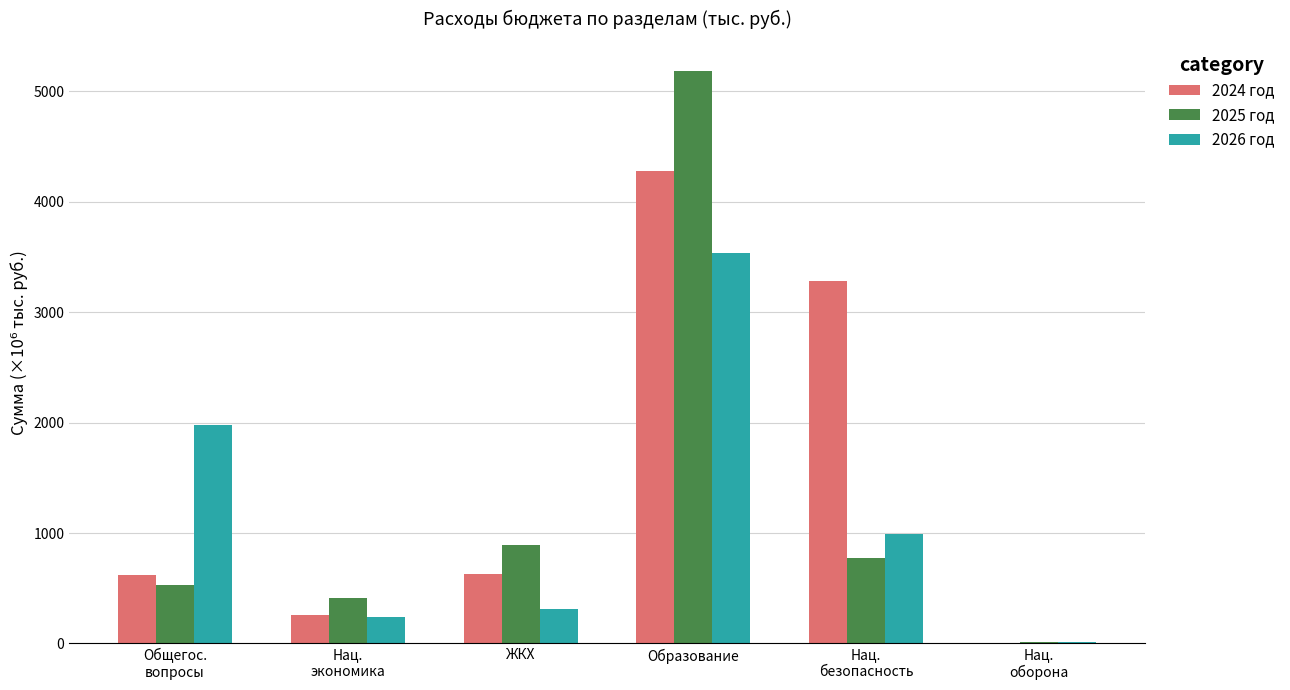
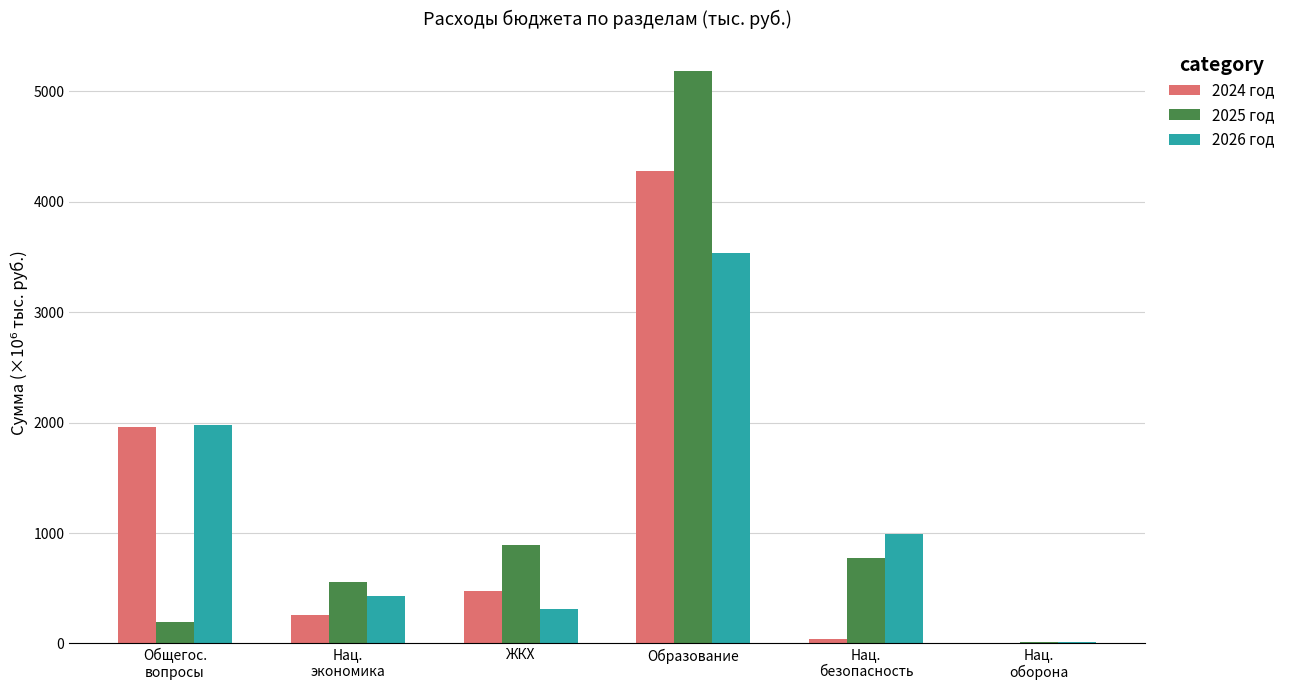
2024 год, Общегос. вопросы: 620 -> 1960
2025 год, Общегос. вопросы: 530 -> 190
2025 год, Нац. экономика: 410 -> 560
2026 год, Нац. экономика: 240 -> 430
2024 год, ЖКХ: 630 -> 480
2024 год, Нац. безопасность: 3280 -> 40
